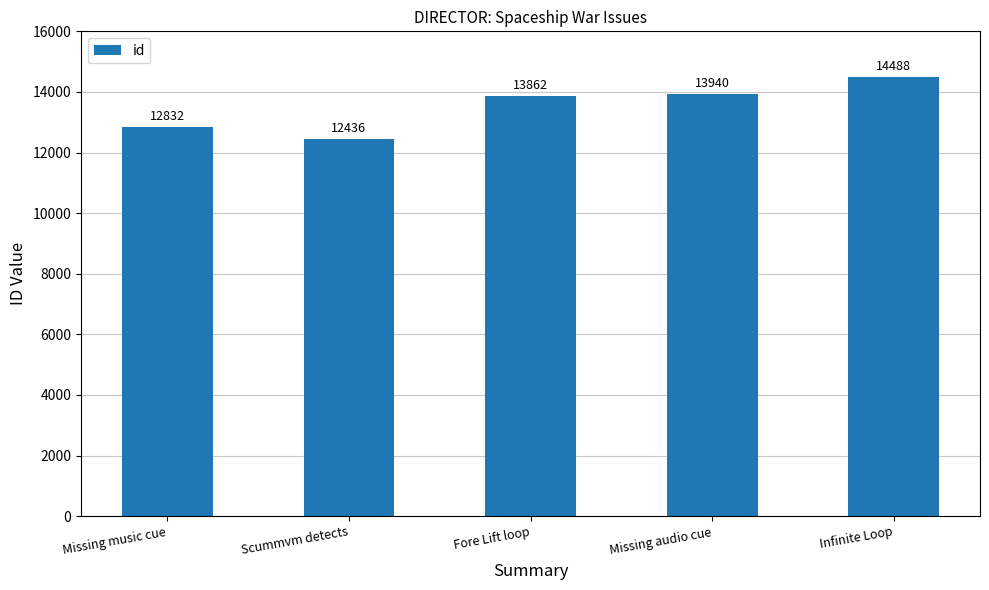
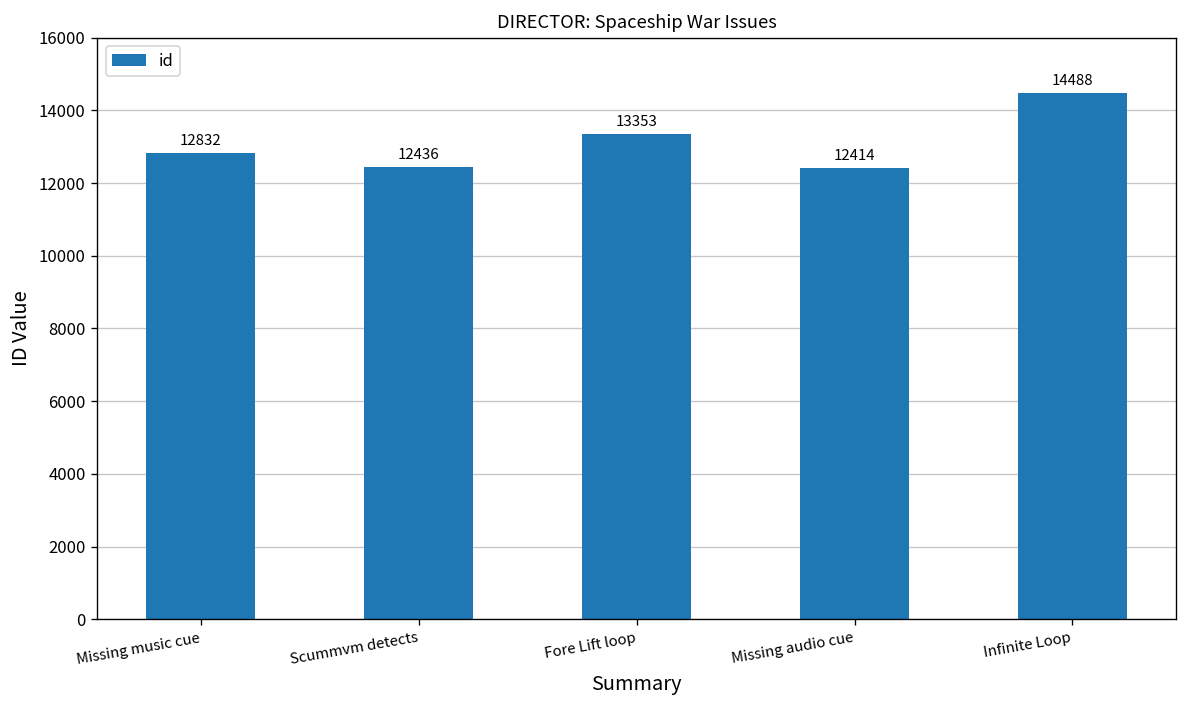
Fore Lift loop: 13862 -> 13353
Missing audio cue: 13940 -> 12414
